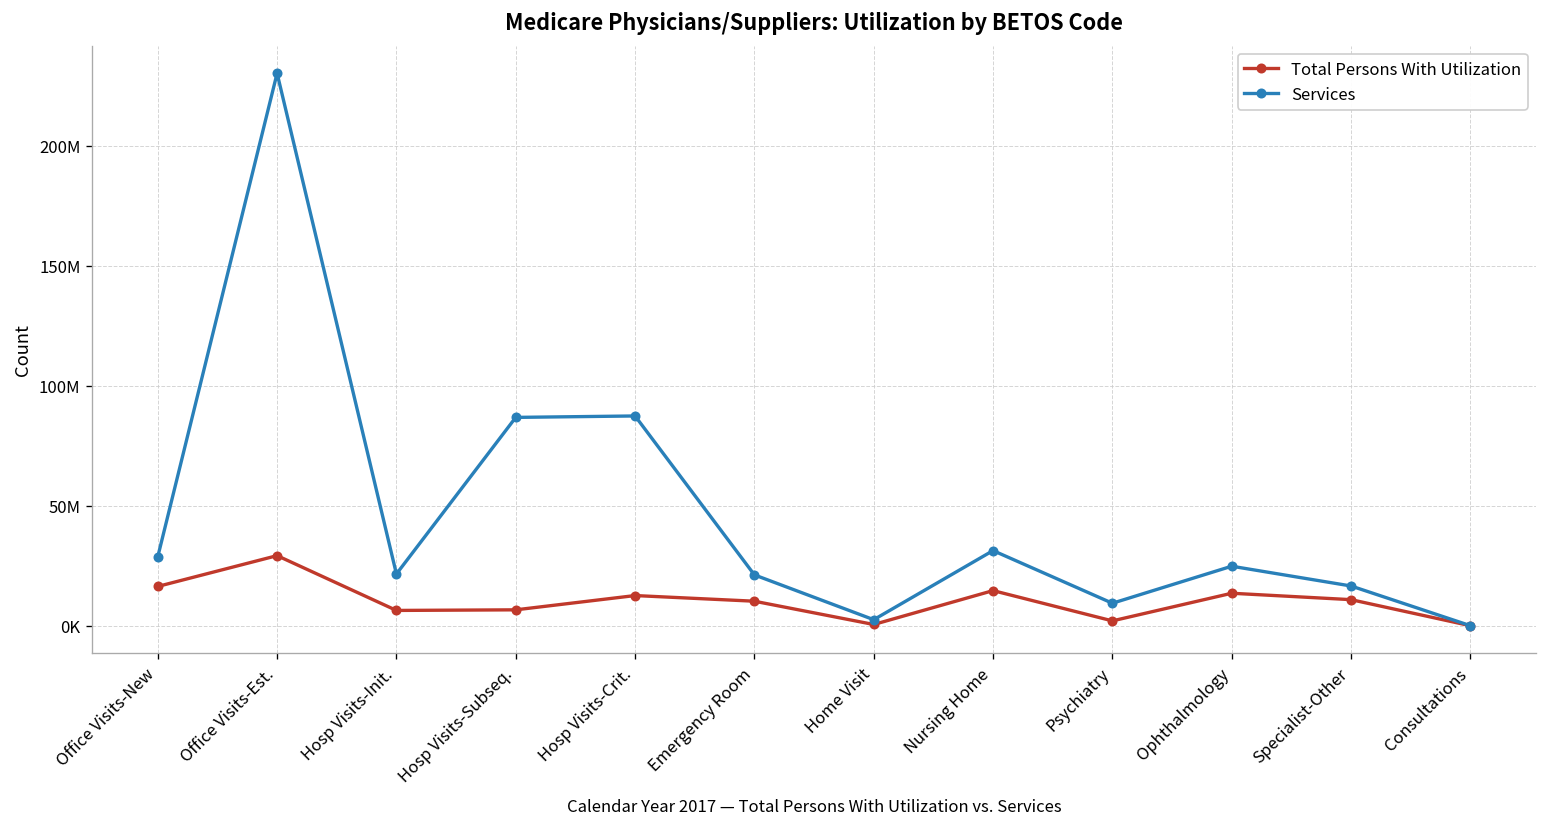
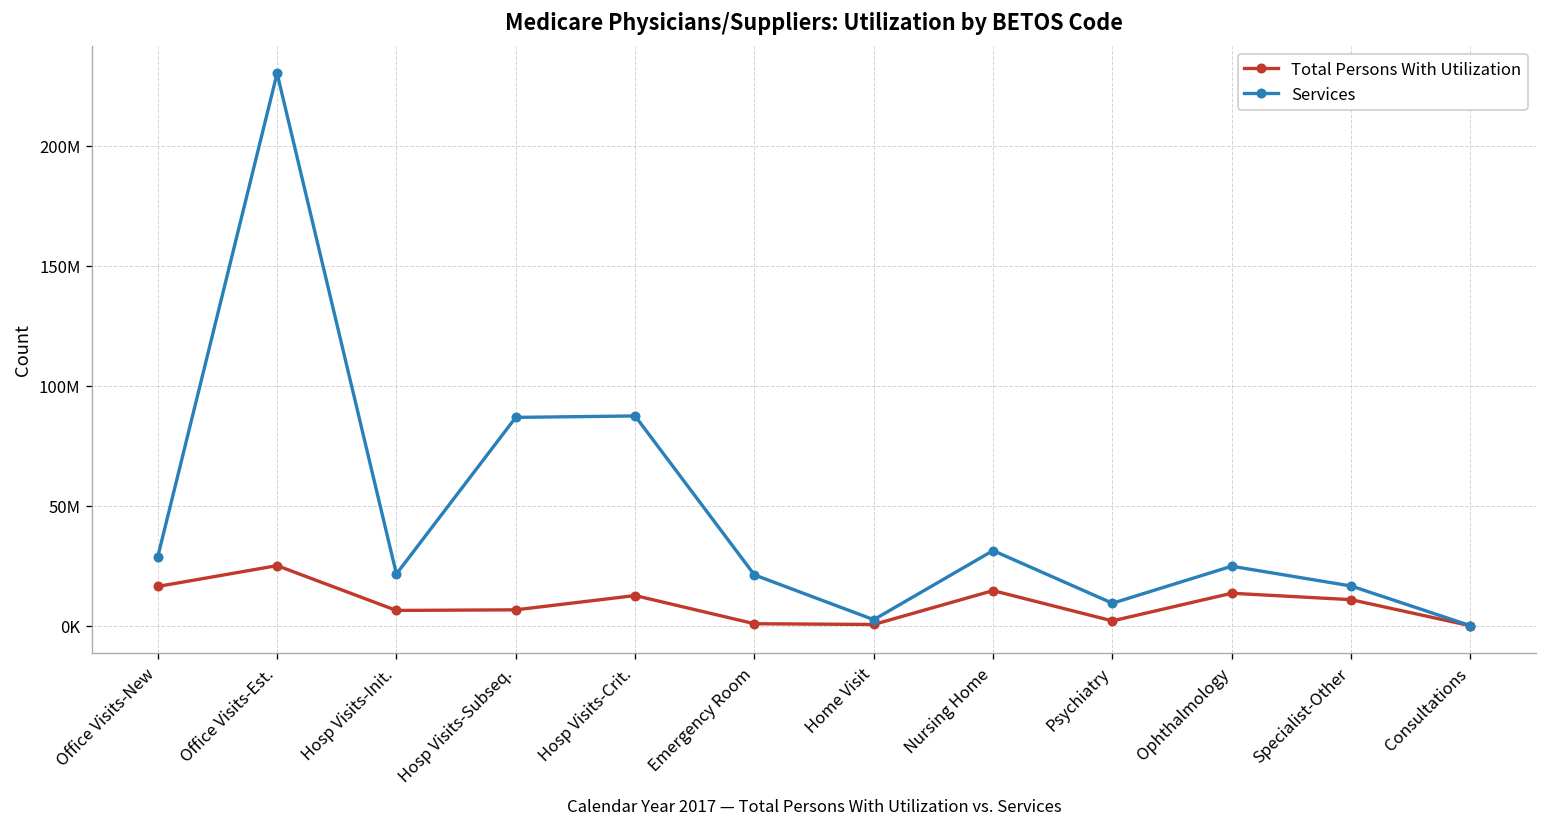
Total Persons With Utilization, Office Visits-Est.: 29000000 -> 25000000
Total Persons With Utilization, Emergency Room: 10000000 -> 1000000
